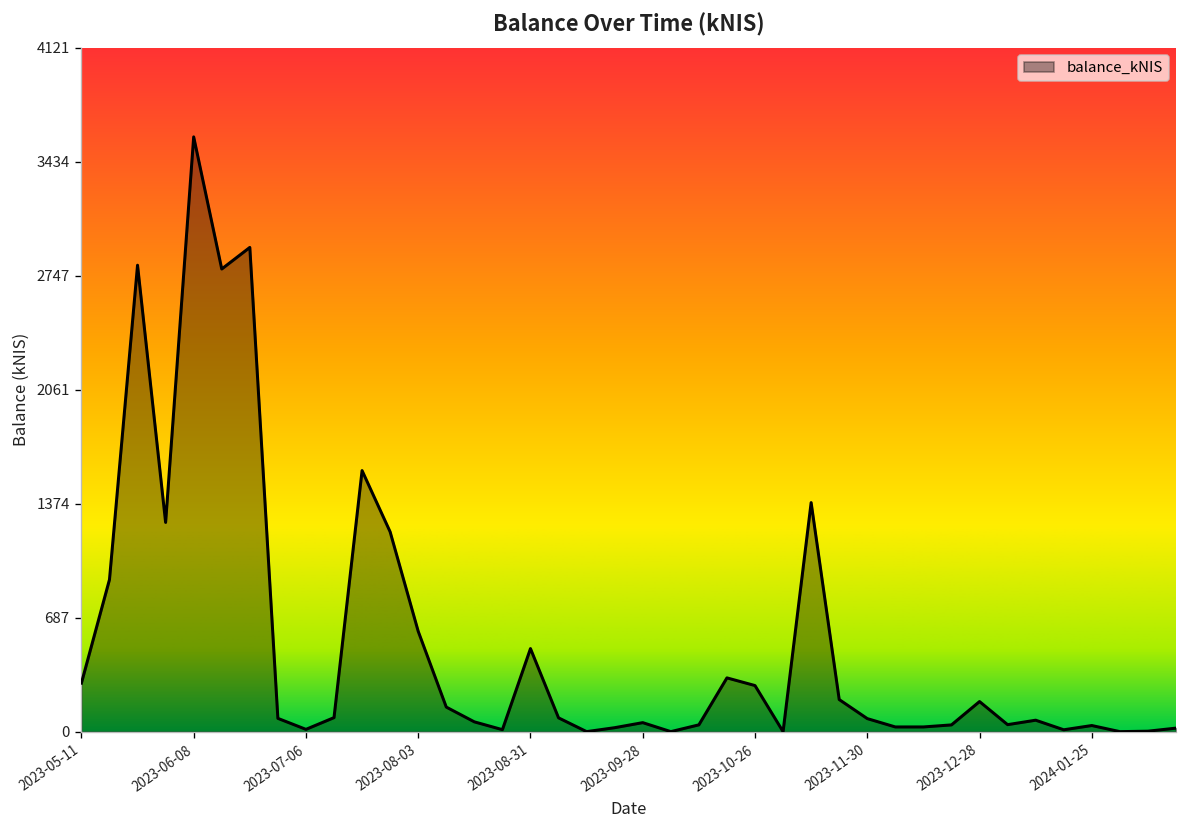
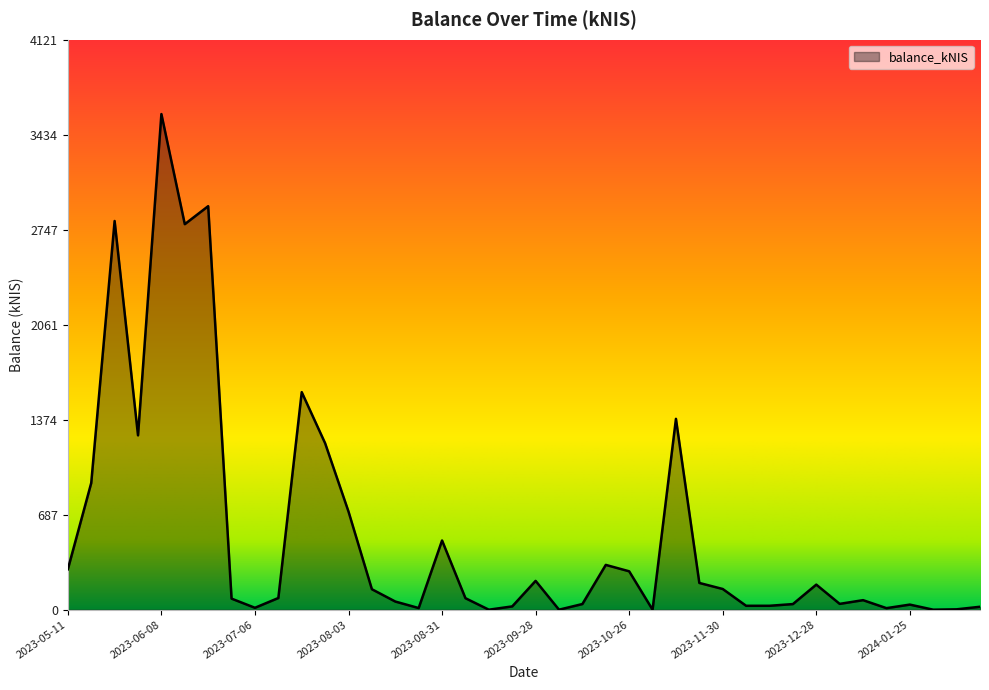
2023-08-03: 600 -> 710
2023-09-28: 50 -> 210
2023-11-30: 80 -> 150
